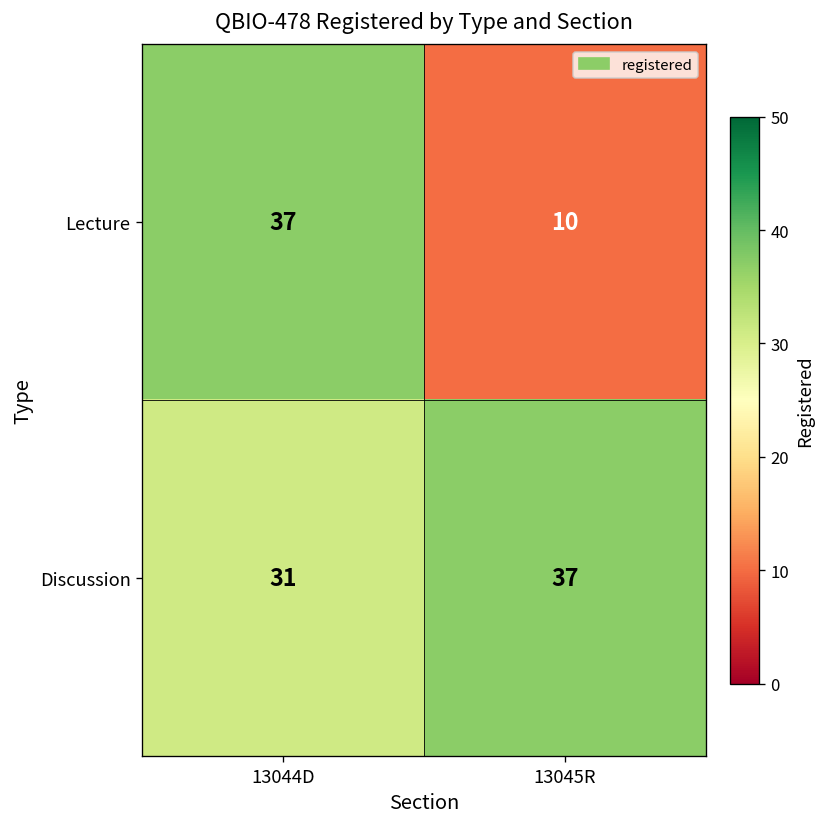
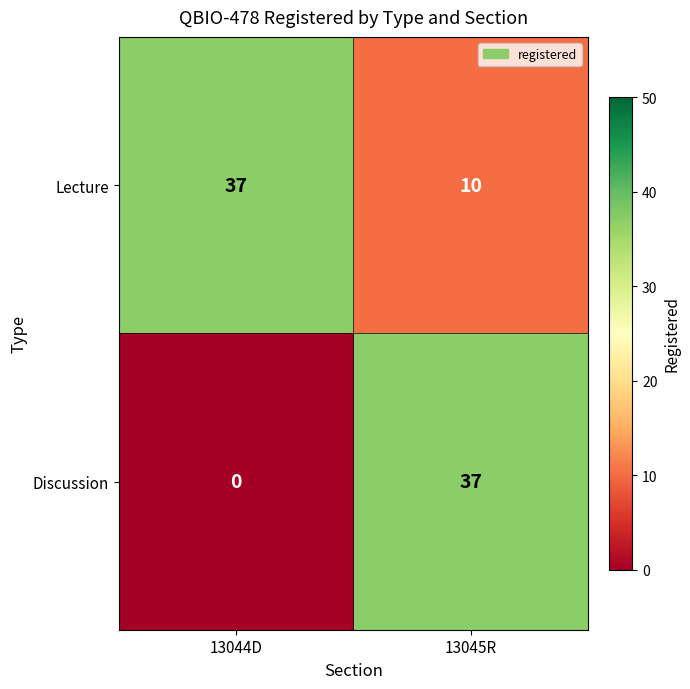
Discussion, 13044D: 31 -> 0
